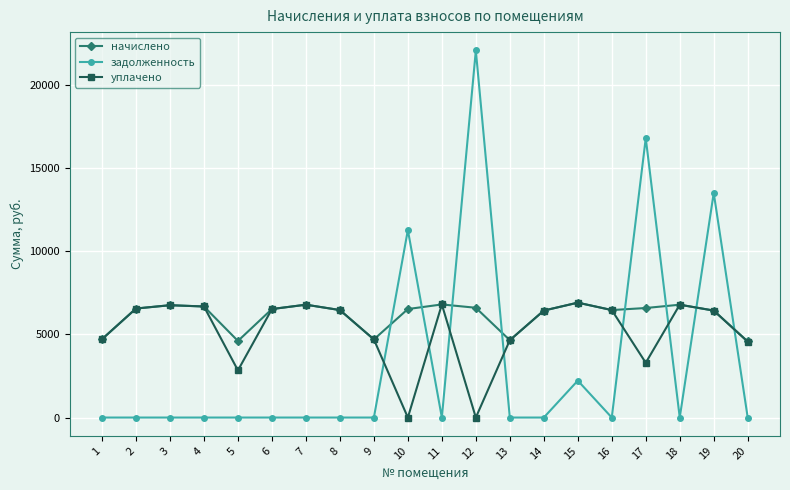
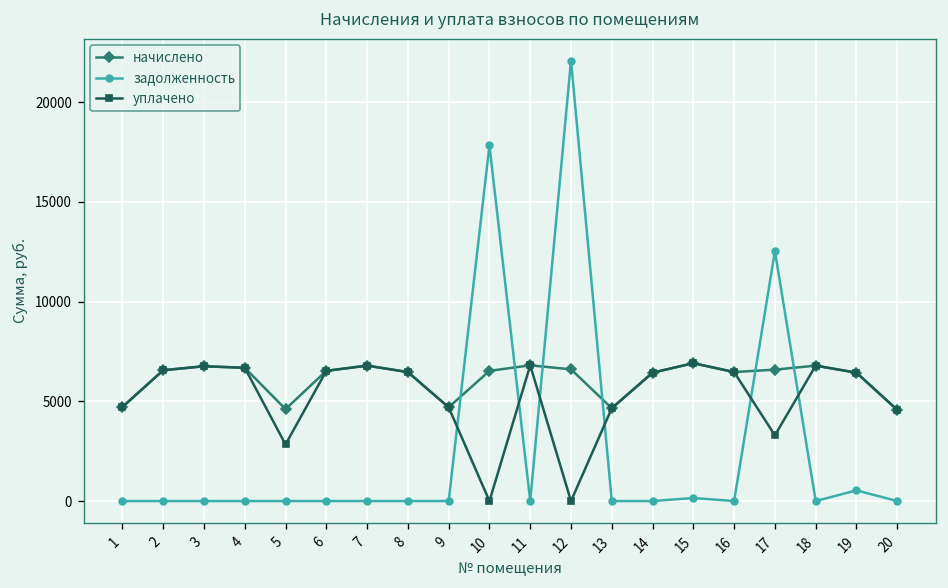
задолженность, 10: 11300 -> 17800
задолженность, 15: 2200 -> 200
задолженность, 17: 16800 -> 12500
задолженность, 19: 13500 -> 500
